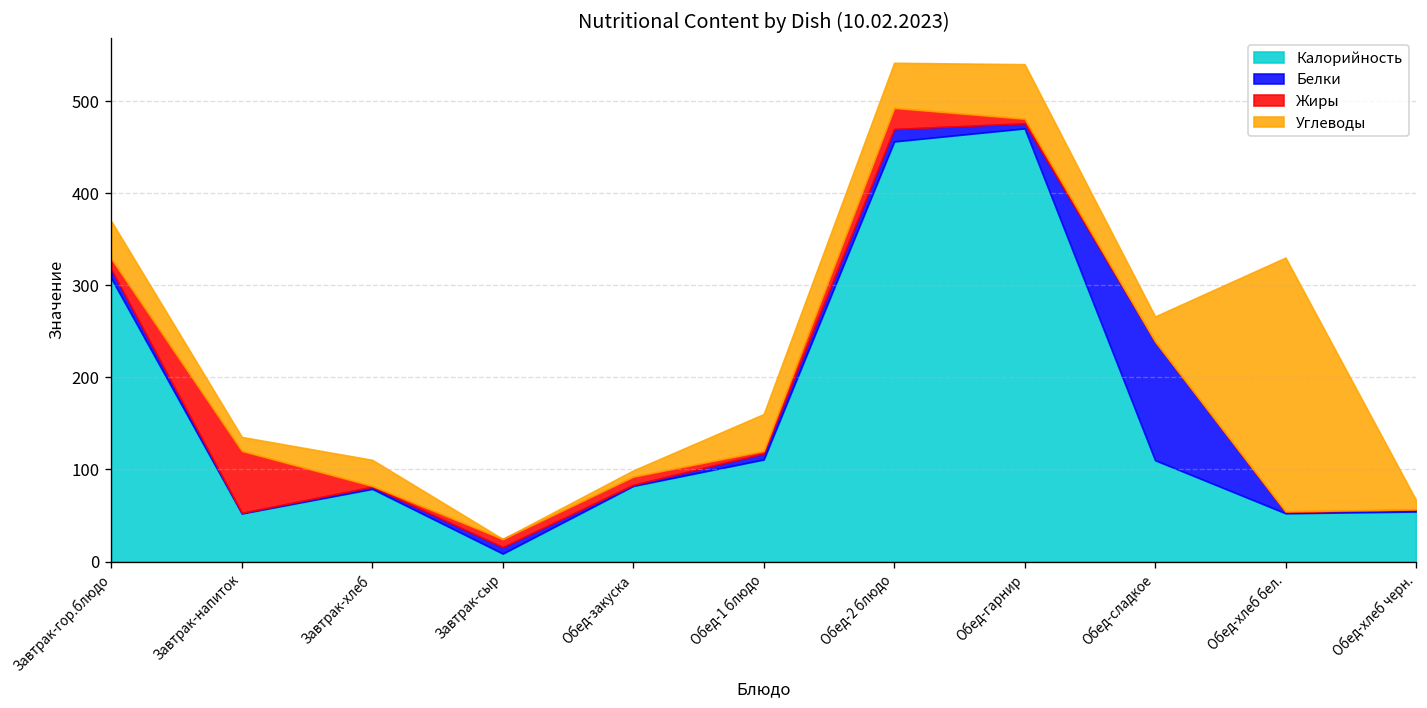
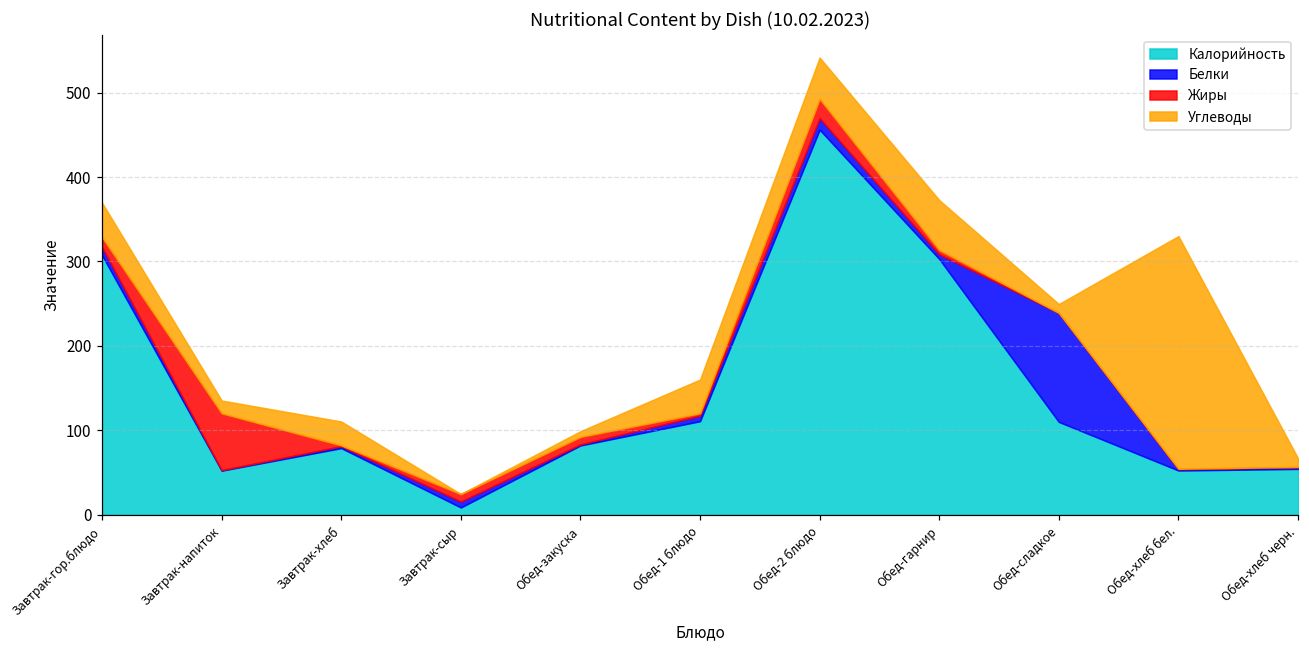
Калорийность, Обед-гарнир: 470 -> 300
Углеводы, Обед-сладкое: 30 -> 10
